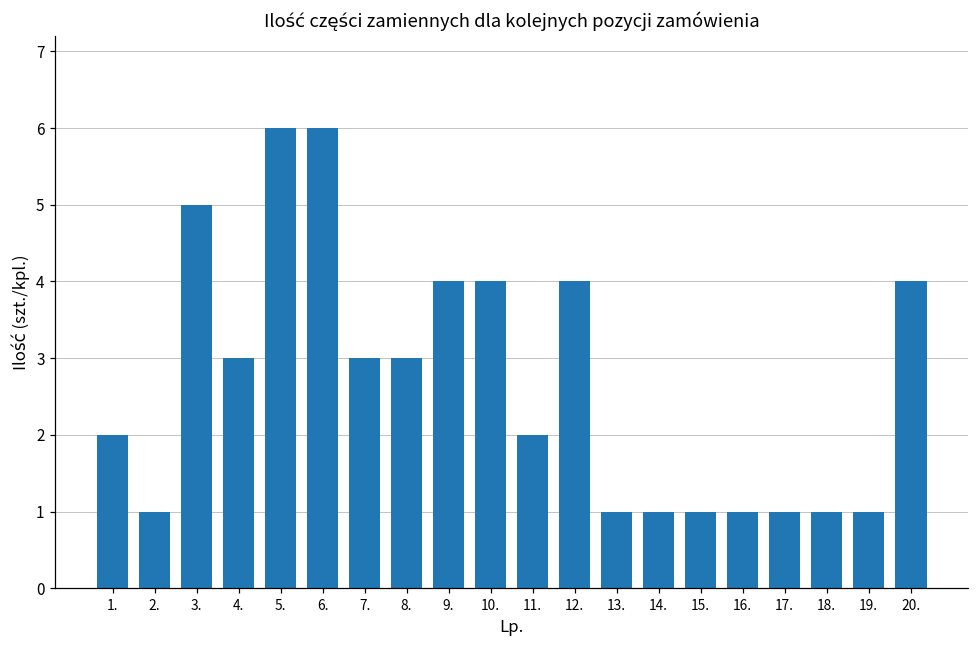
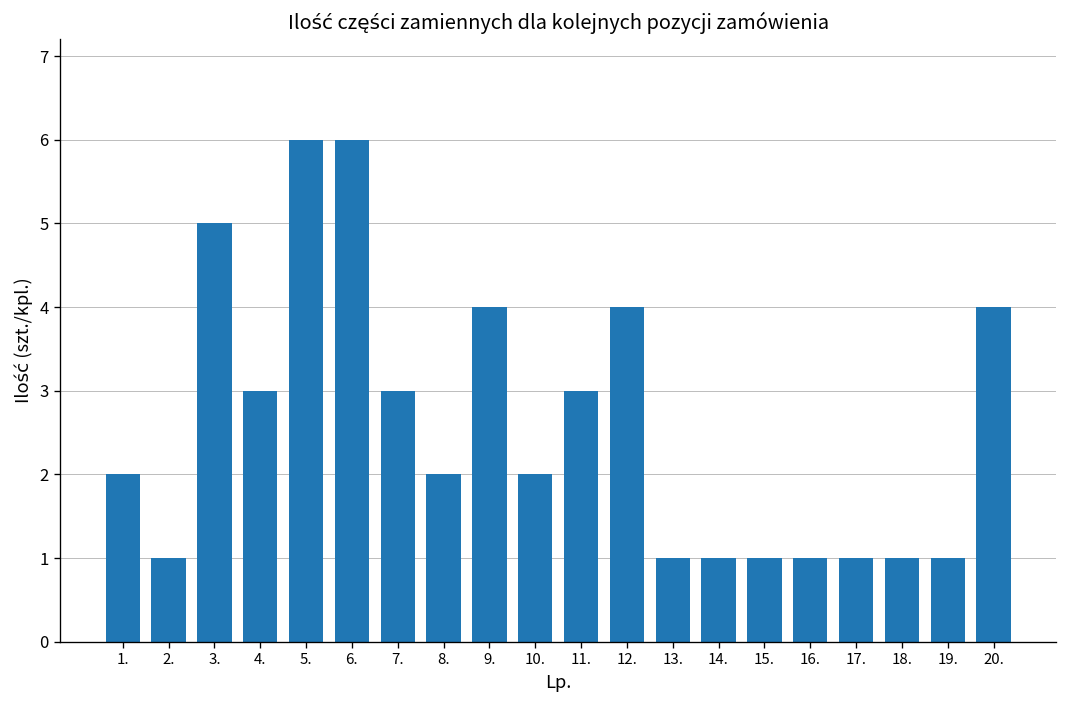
8.: 3 -> 2
10.: 4 -> 2
11.: 2 -> 3
